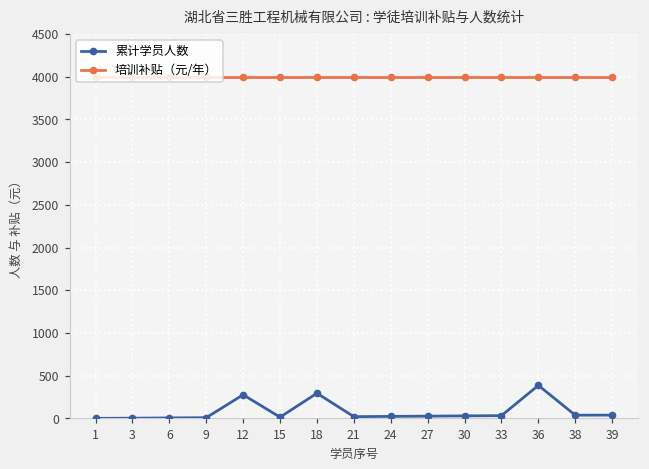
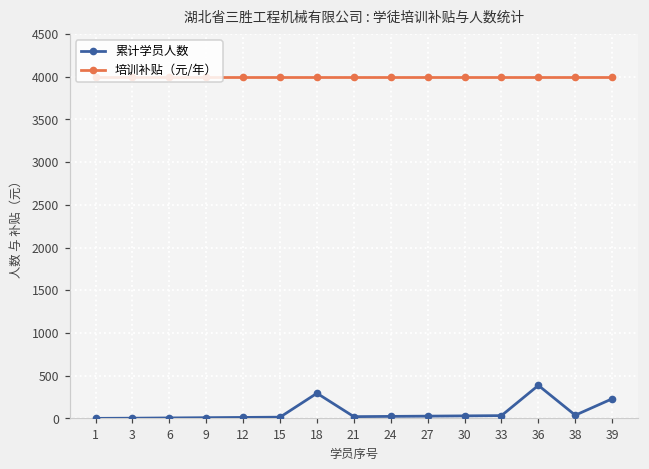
累计学员人数, 12: 300 -> 0
累计学员人数, 39: 0 -> 200
